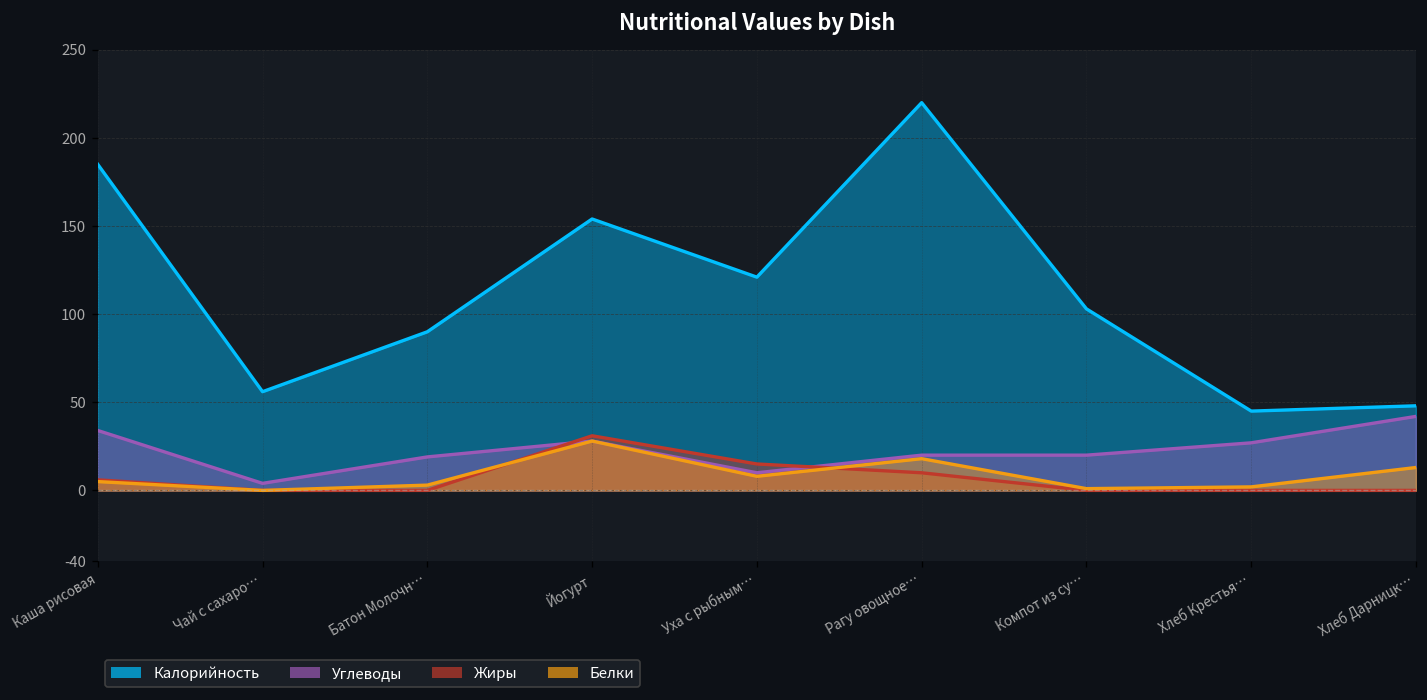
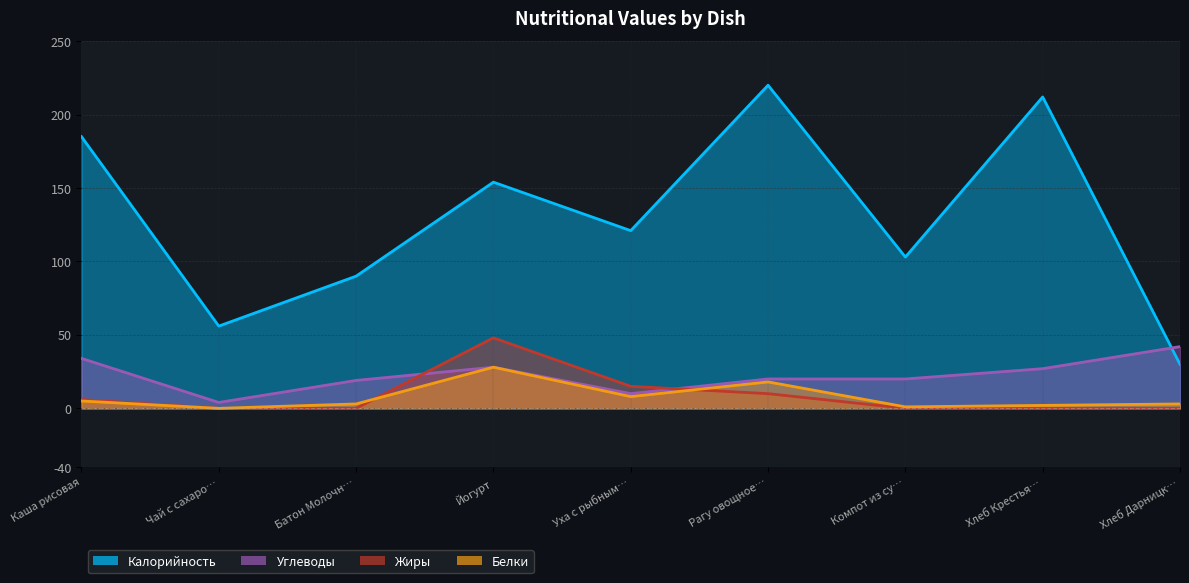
Жиры, Йогурт: 31 -> 48
Калорийность, Хлеб Крестья…: 45 -> 212
Калорийность, Хлеб Дарницк…: 48 -> 30
Белки, Хлеб Дарницк…: 13 -> 3
